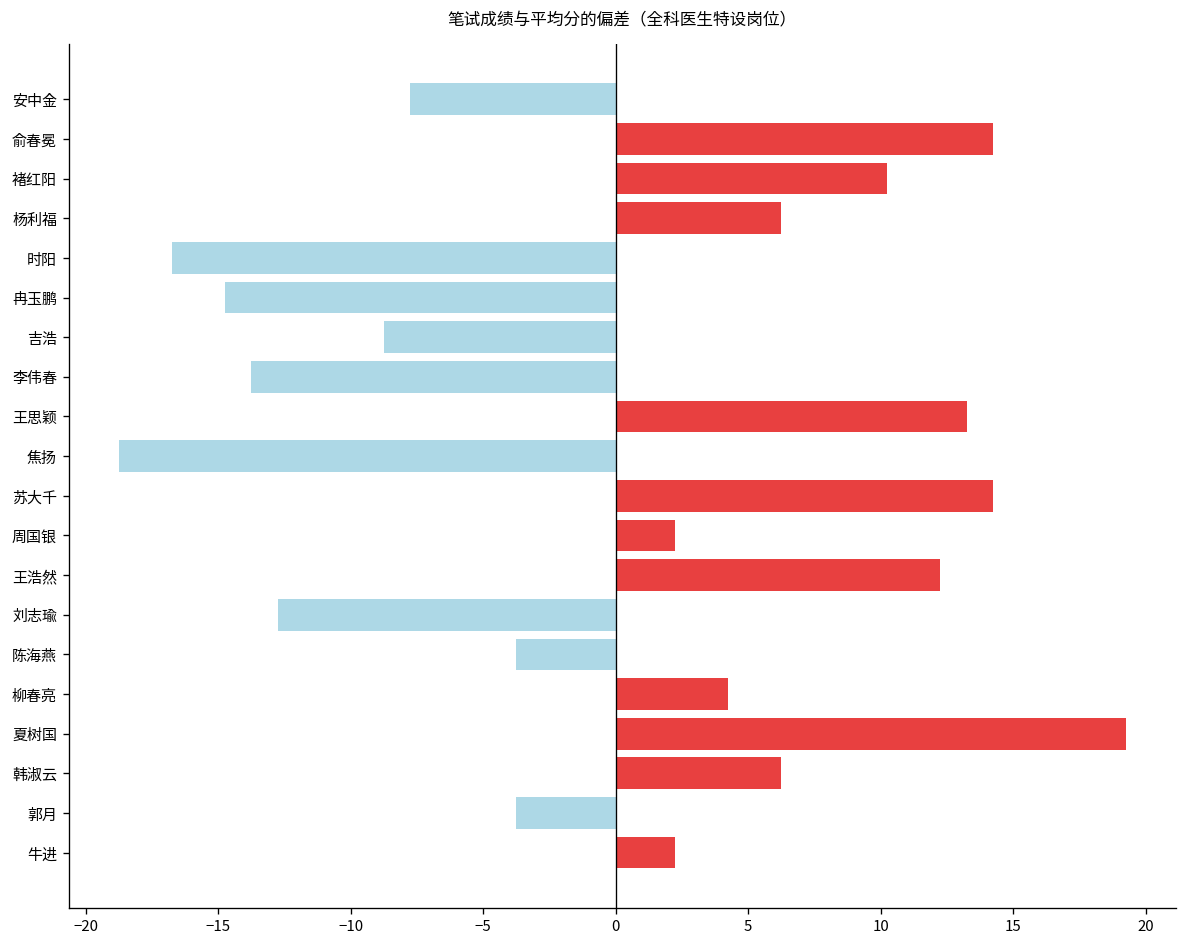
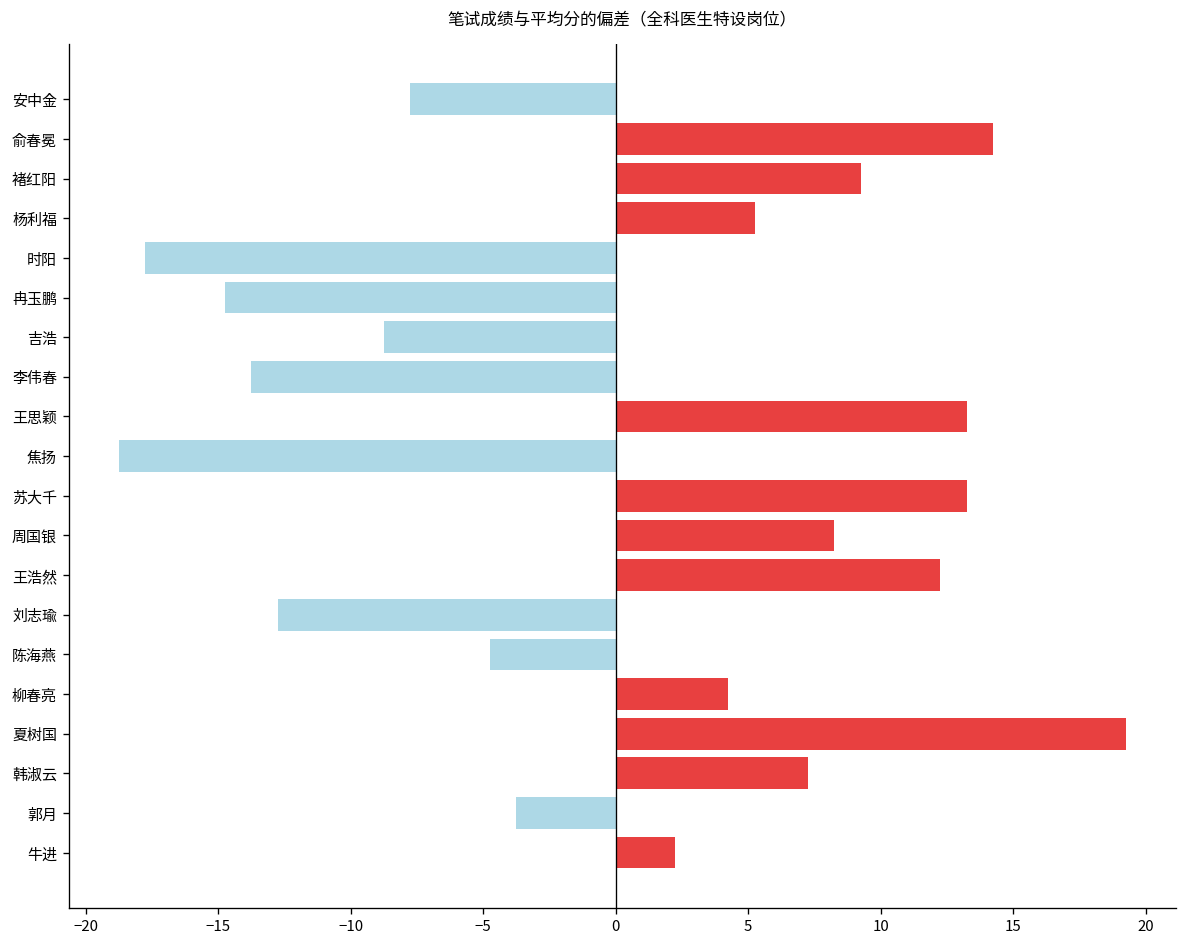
褚红阳: 10.3 -> 9.3
杨利福: 6.3 -> 5.3
时阳: -16.8 -> -17.8
苏大千: 14.3 -> 13.3
周国银: 2.3 -> 8.3
陈海燕: -3.8 -> -4.8
韩淑云: 6.3 -> 7.3
